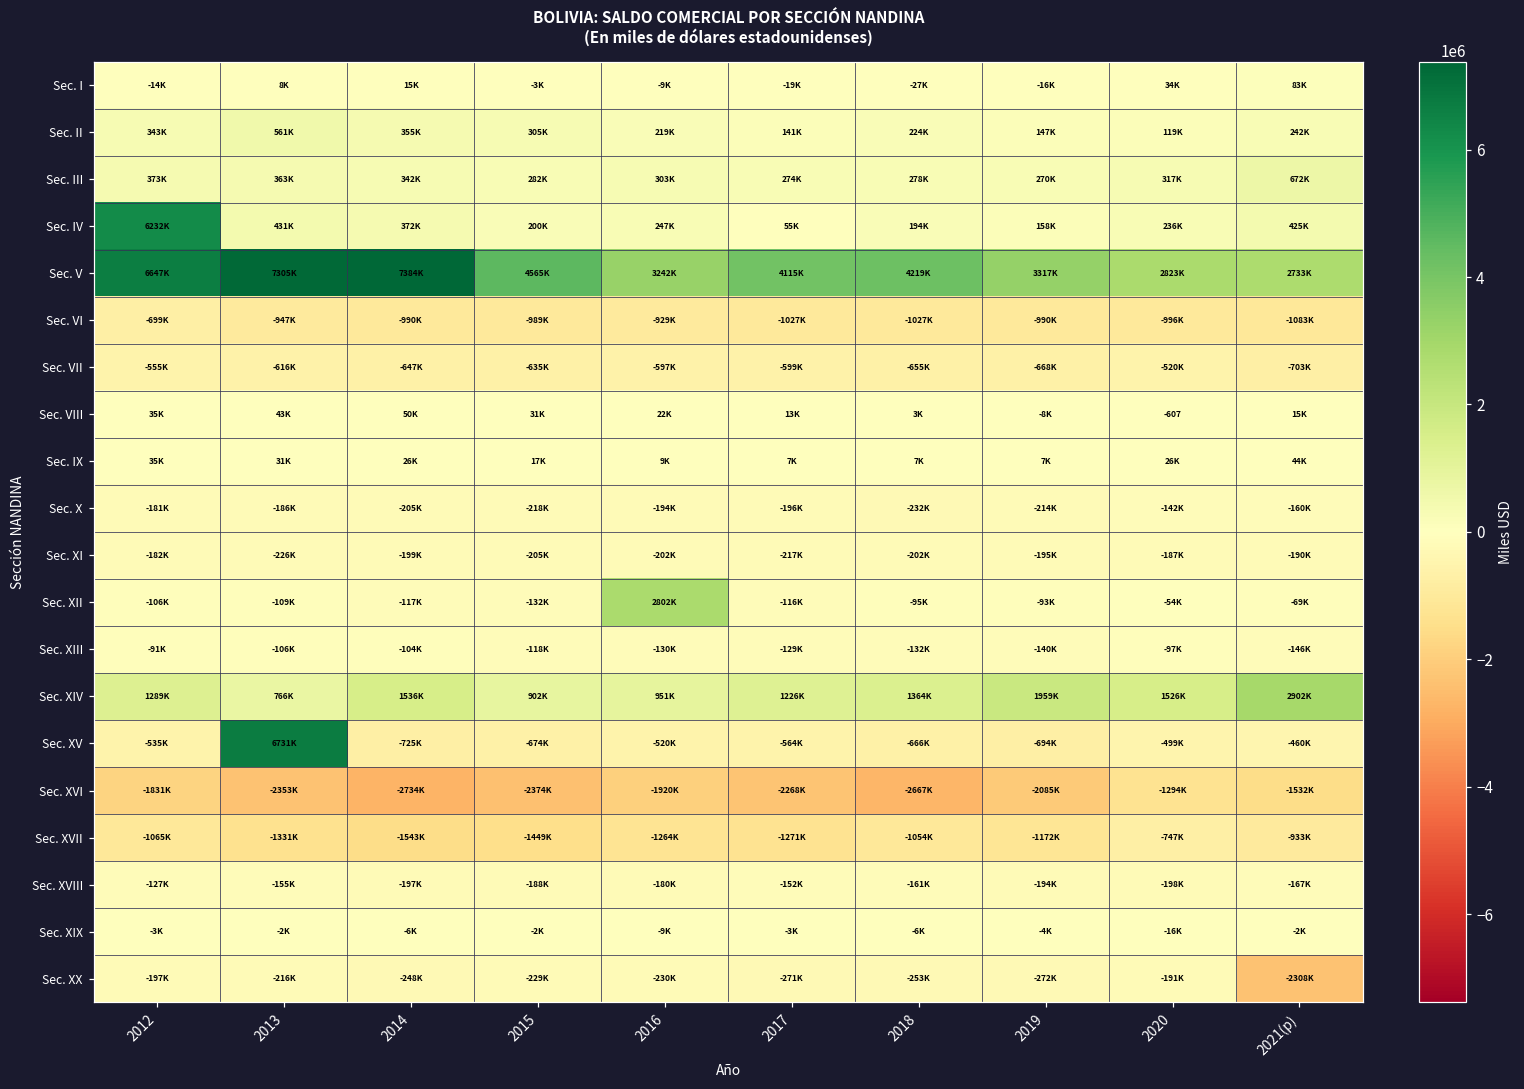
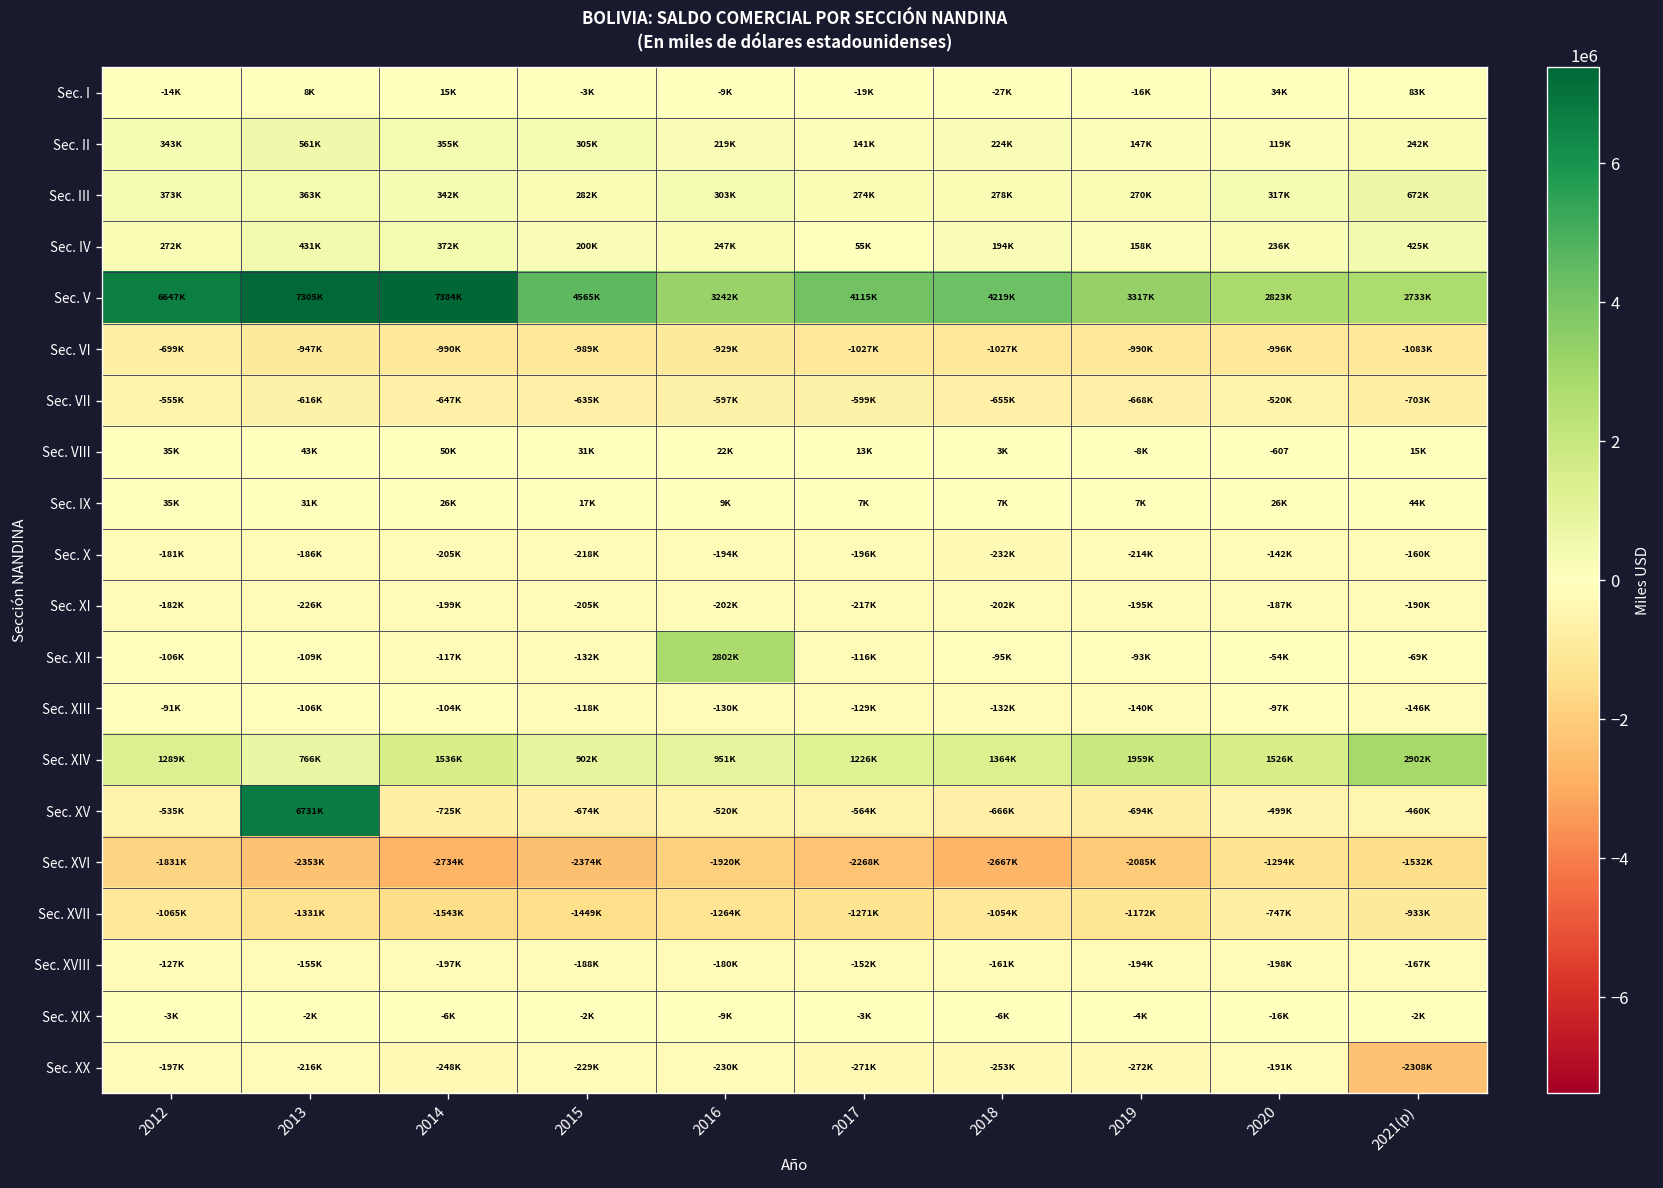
Sec. IV, 2012: 6232K -> 272K
